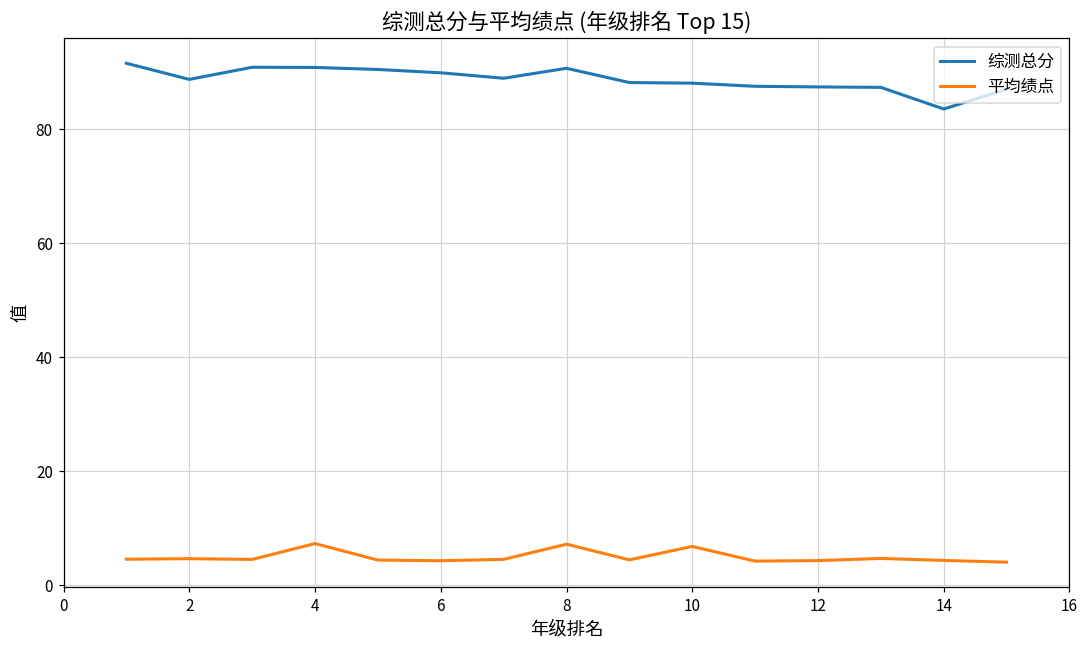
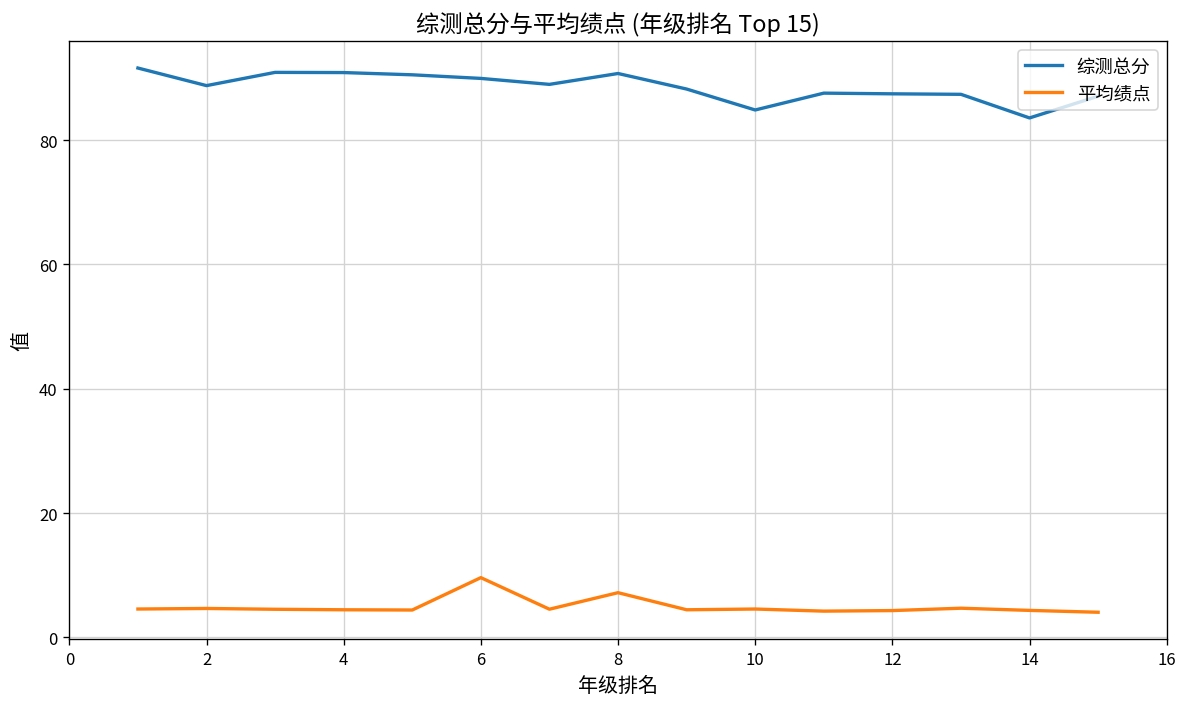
平均绩点, 4: 7 -> 4
平均绩点, 6: 4 -> 10
综测总分, 10: 88 -> 85
平均绩点, 10: 7 -> 5
